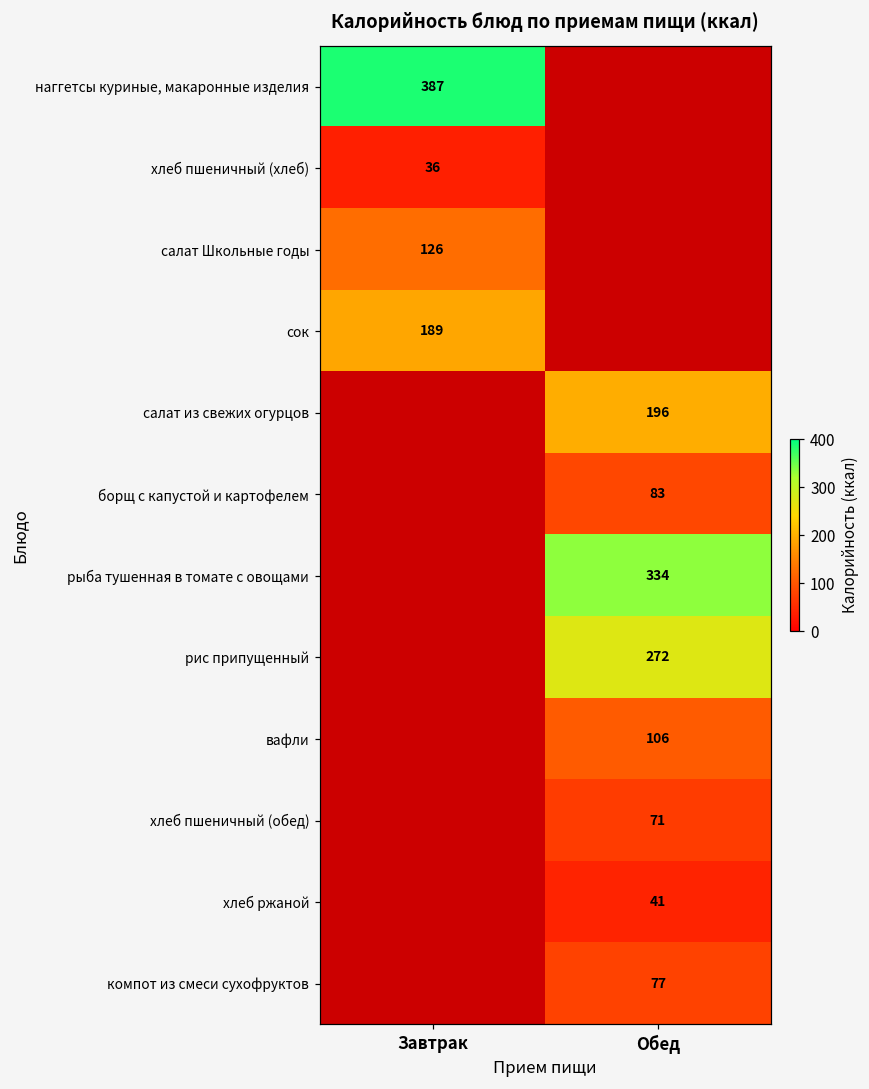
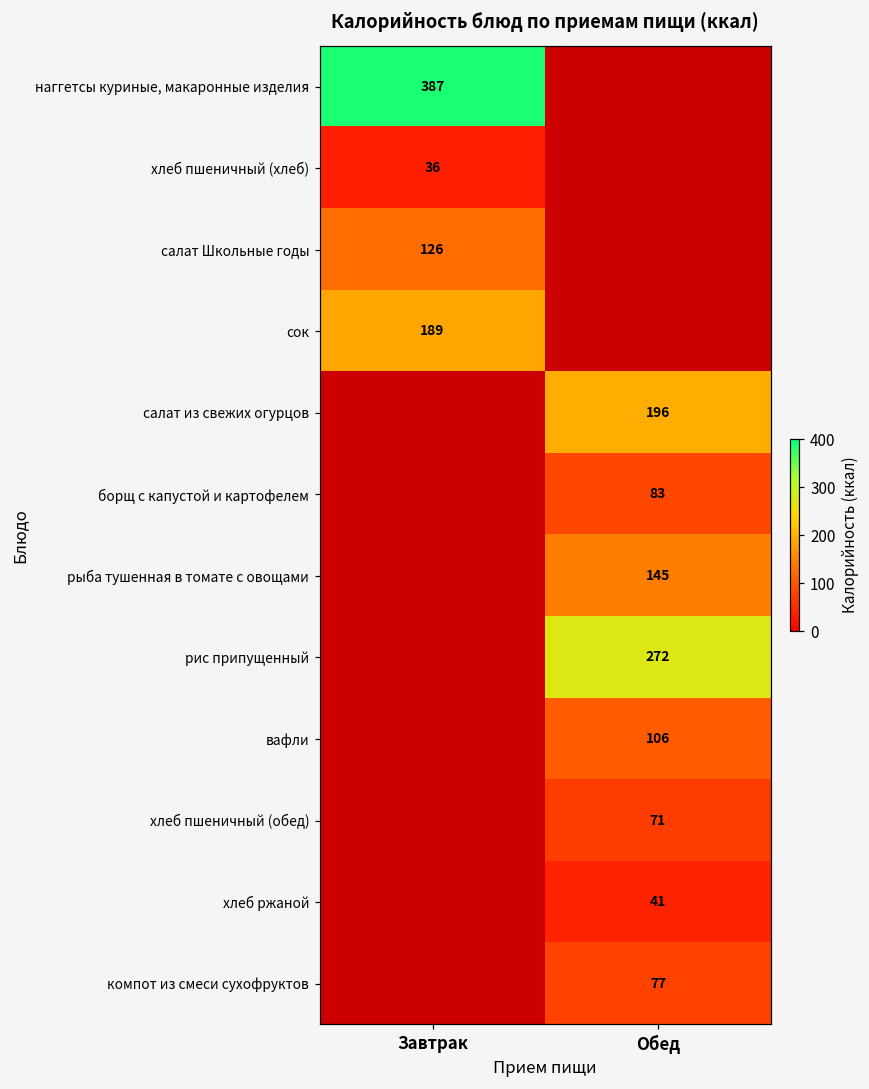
рыба тушенная в томате с овощами, Обед: 334 -> 145
